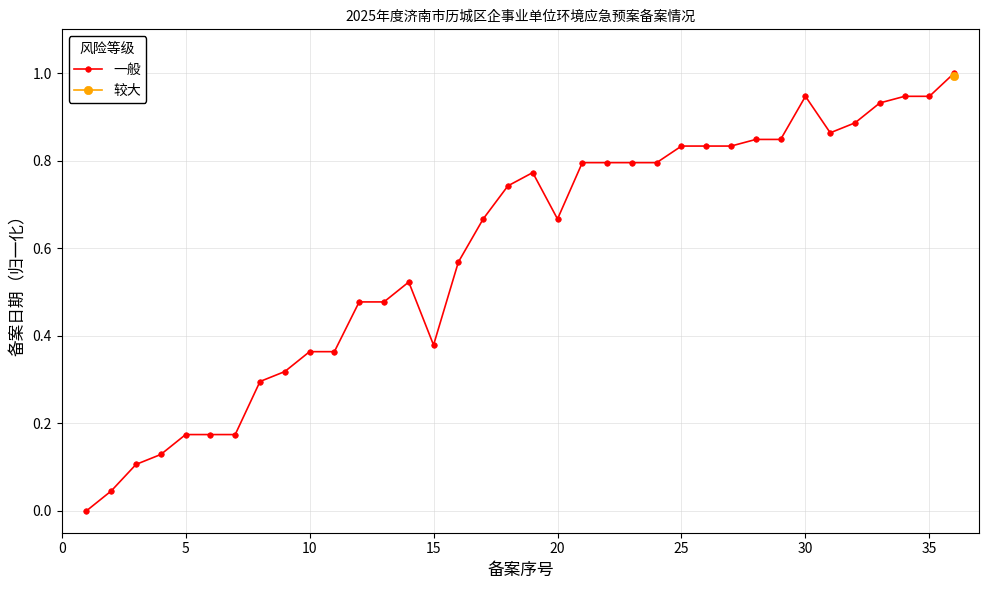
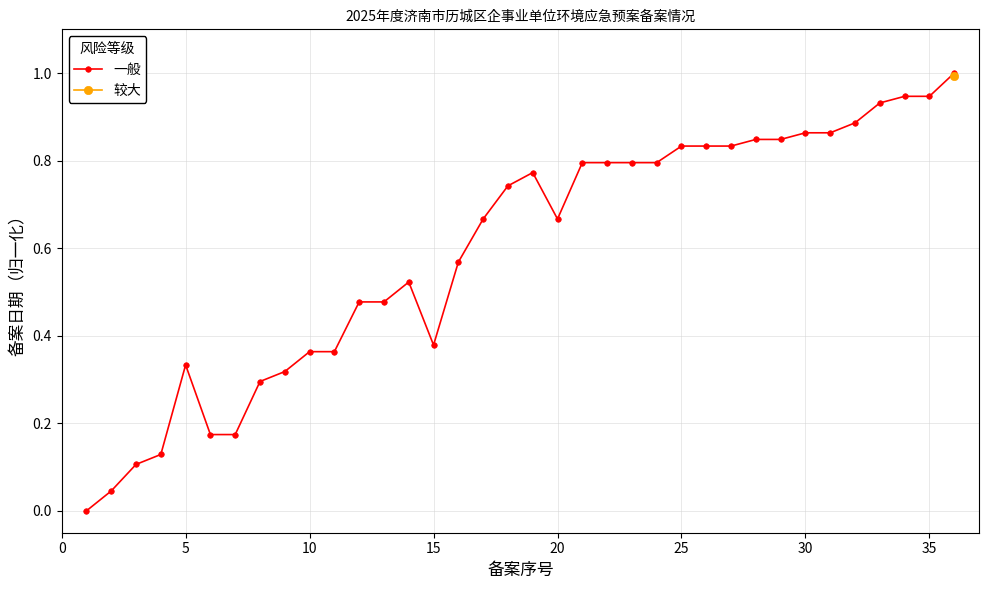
一般, 5: 0.17 -> 0.33
一般, 30: 0.95 -> 0.86
